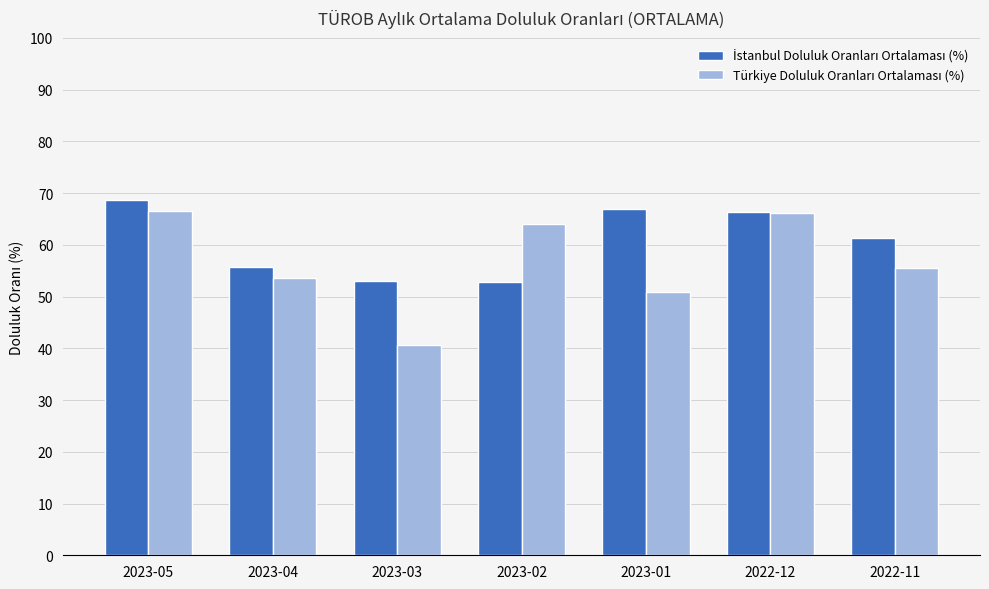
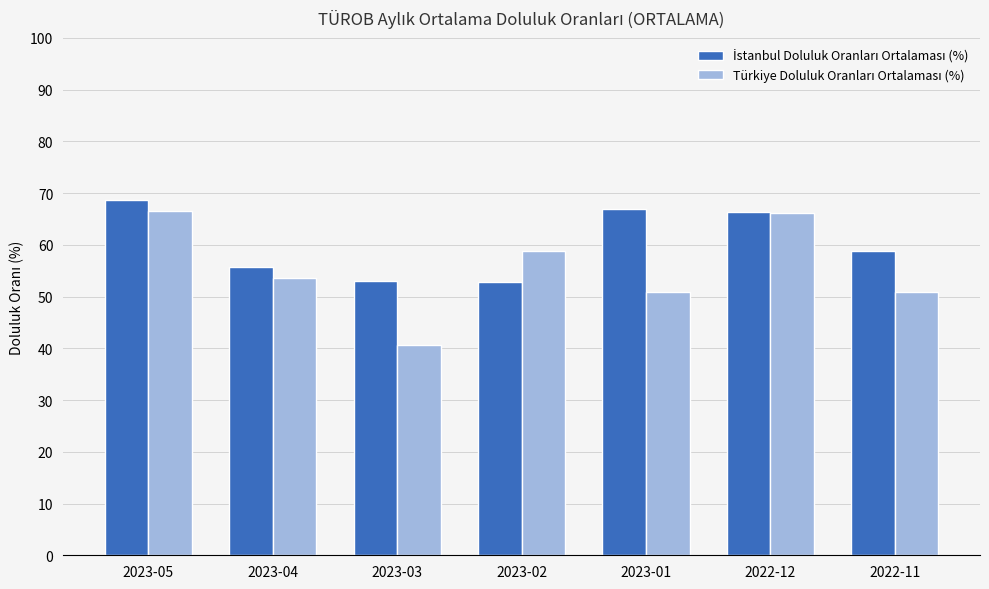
Türkiye Doluluk Oranları Ortalaması (%), 2023-02: 64 -> 59
İstanbul Doluluk Oranları Ortalaması (%), 2022-11: 61 -> 59
Türkiye Doluluk Oranları Ortalaması (%), 2022-11: 56 -> 51
